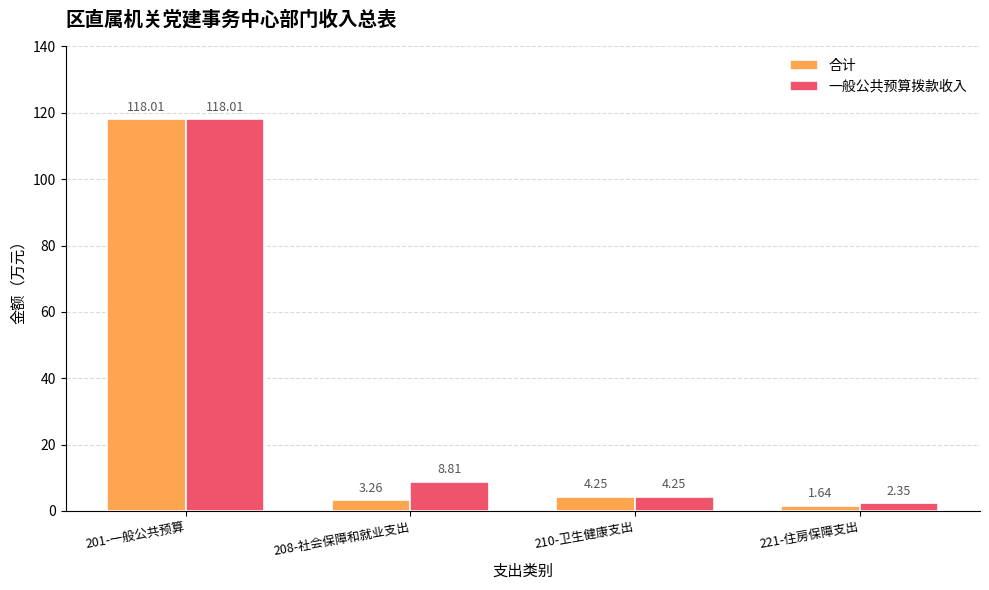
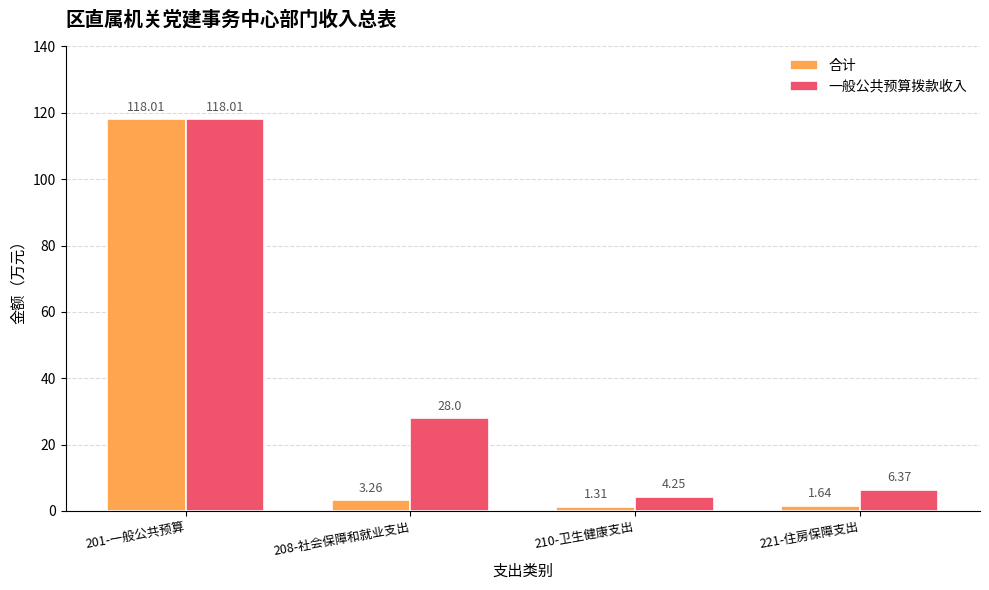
一般公共预算拨款收入, 208-社会保障和就业支出: 8.81 -> 28.0
合计, 210-卫生健康支出: 4.25 -> 1.31
一般公共预算拨款收入, 221-住房保障支出: 2.35 -> 6.37
